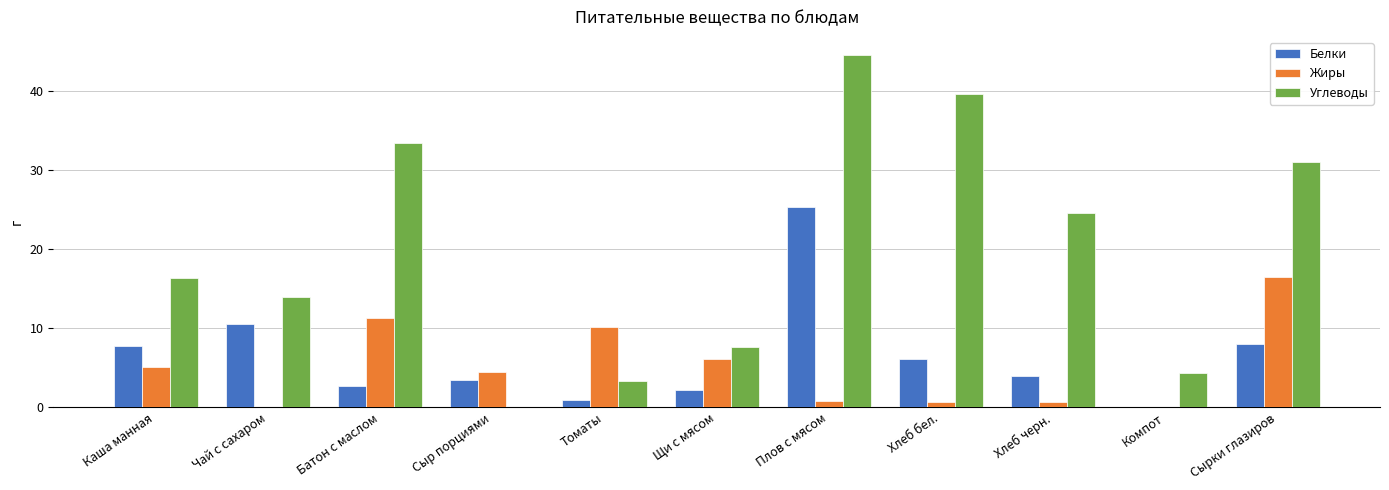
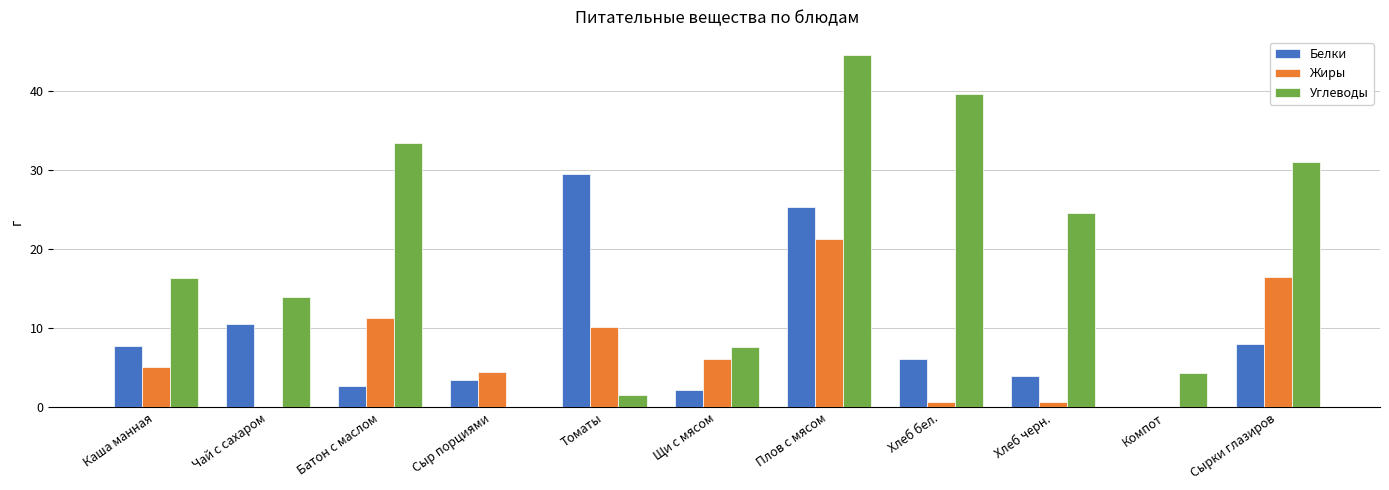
Белки, Томаты: 1 -> 30
Углеводы, Томаты: 3 -> 2
Жиры, Плов с мясом: 1 -> 21
